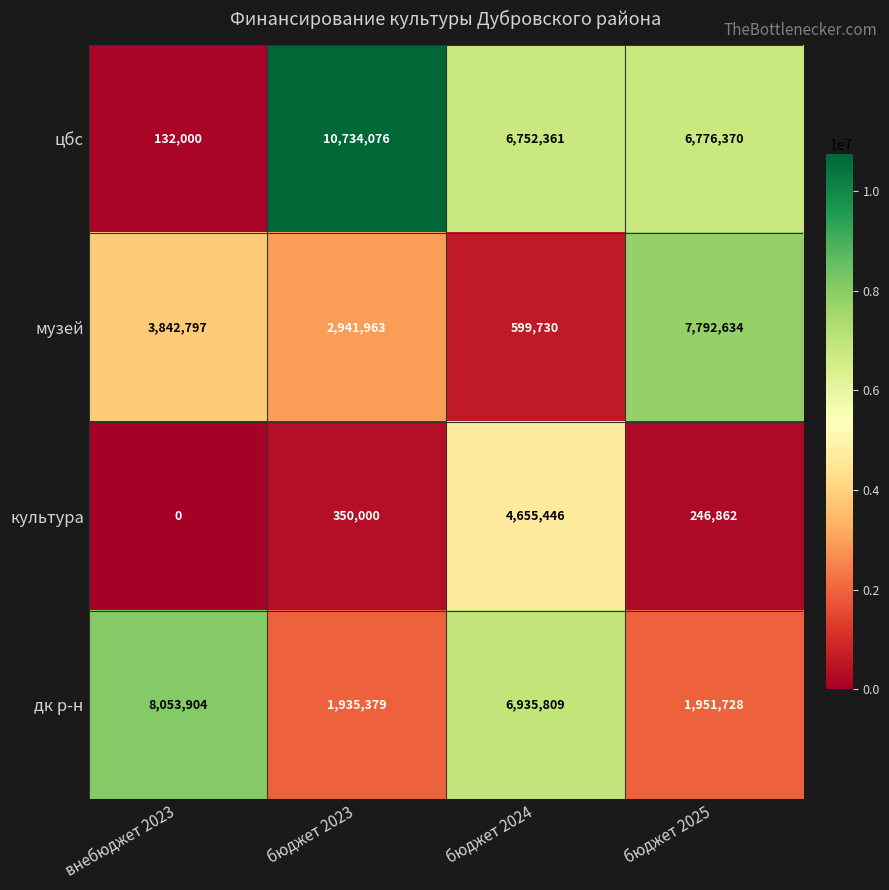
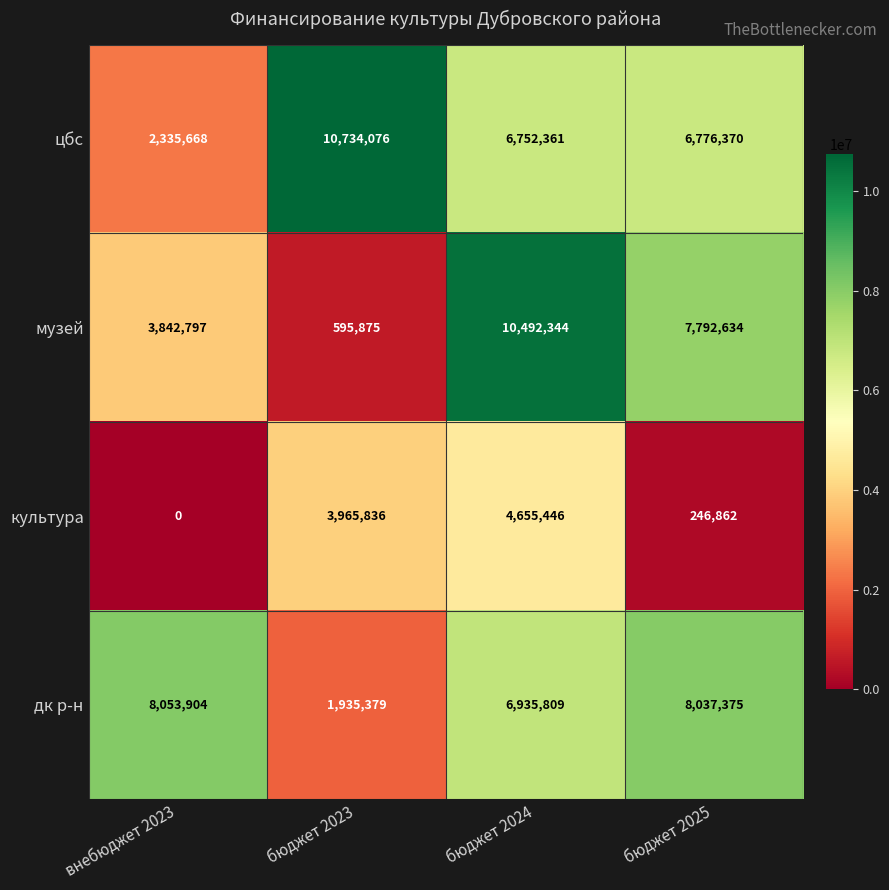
цбс, внебюджет 2023: 132,000 -> 2,335,668
музей, бюджет 2023: 2,941,963 -> 595,875
музей, бюджет 2024: 599,730 -> 10,492,344
культура, бюджет 2023: 350,000 -> 3,965,836
дк р-н, бюджет 2025: 1,951,728 -> 8,037,375
